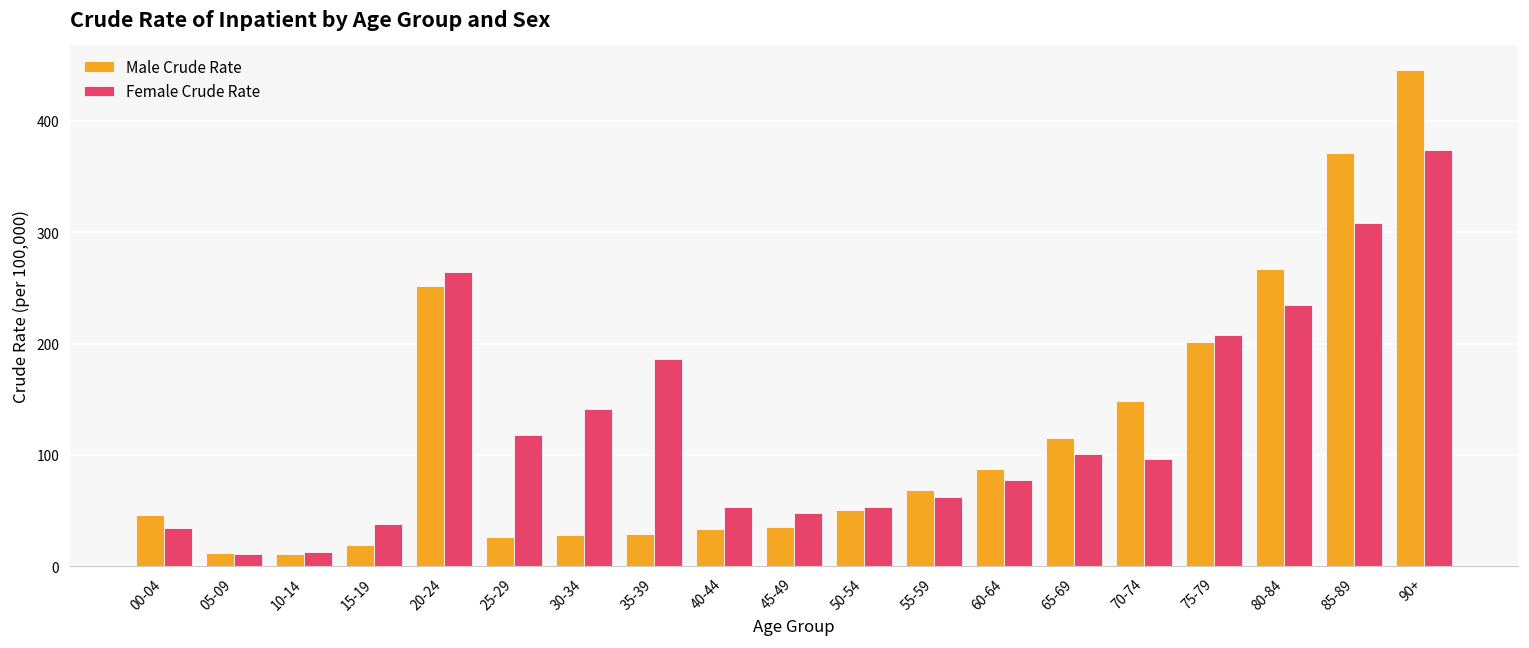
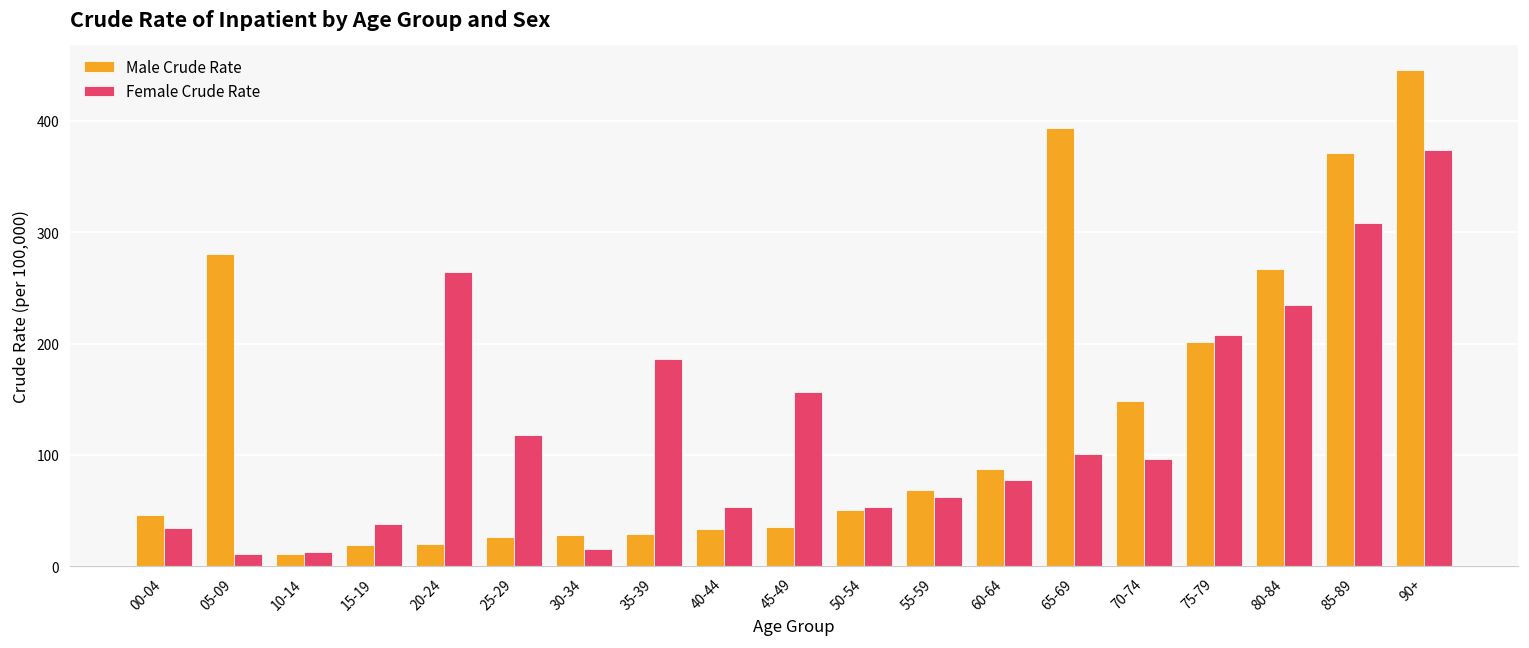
Male Crude Rate, 05-09: 12 -> 281
Male Crude Rate, 20-24: 251 -> 20
Female Crude Rate, 30-34: 141 -> 15
Female Crude Rate, 45-49: 48 -> 156
Male Crude Rate, 65-69: 115 -> 393
